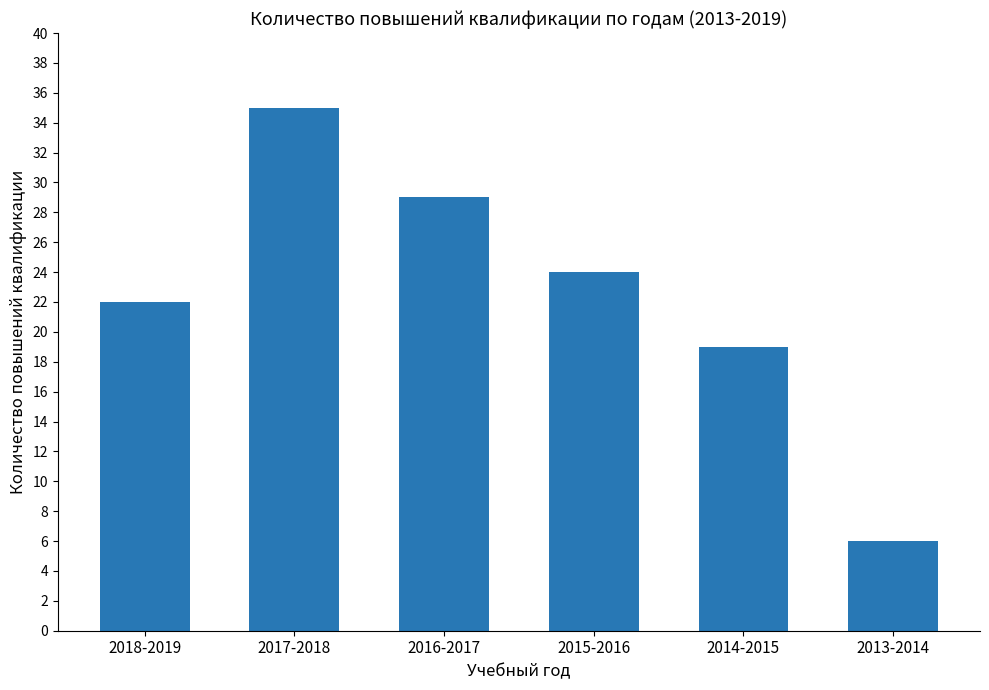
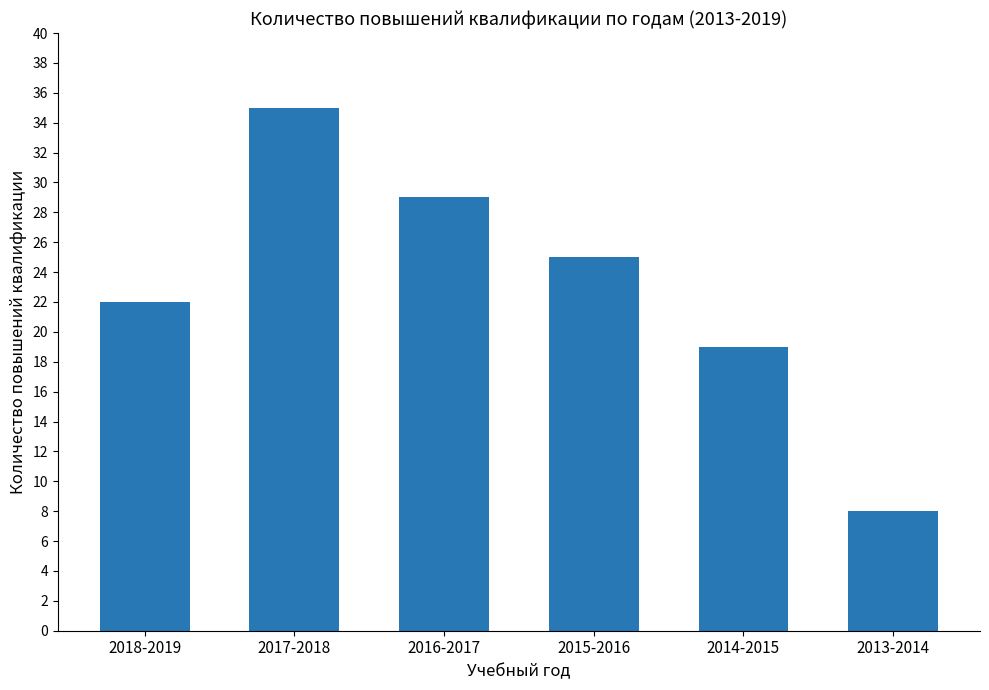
2015-2016: 24 -> 25
2013-2014: 6 -> 8
